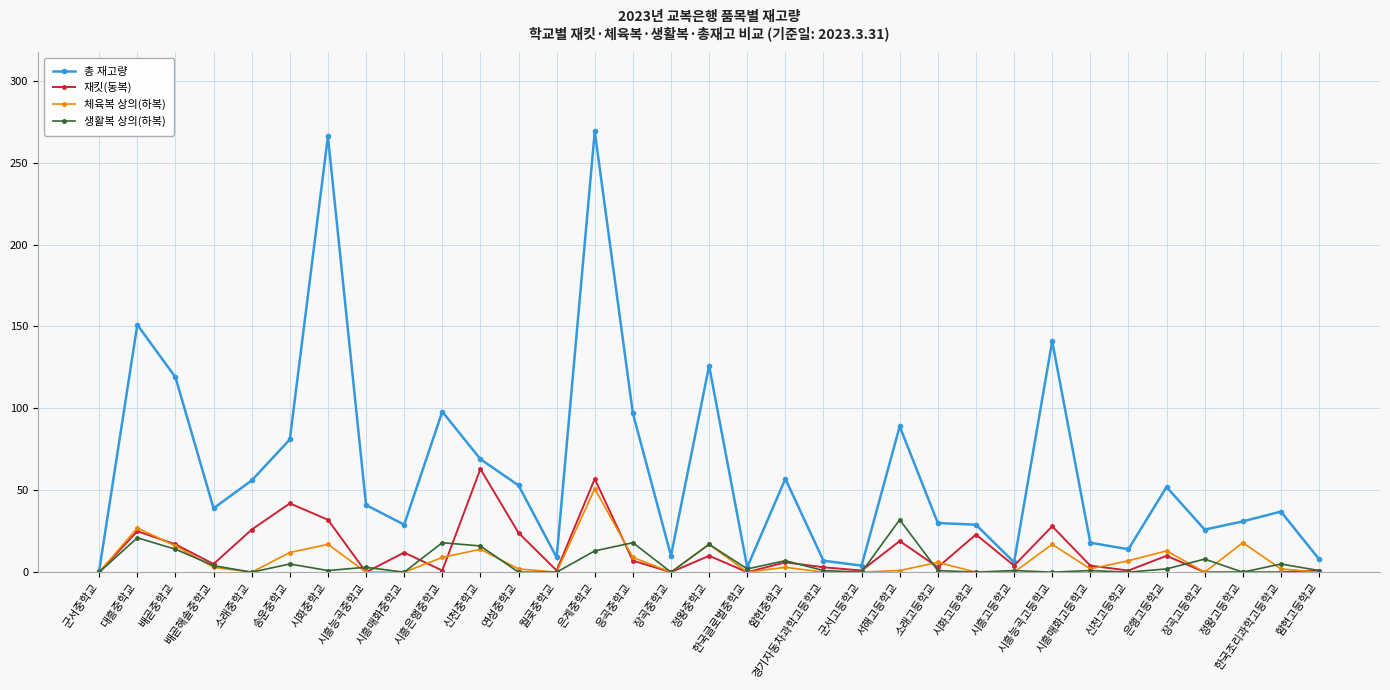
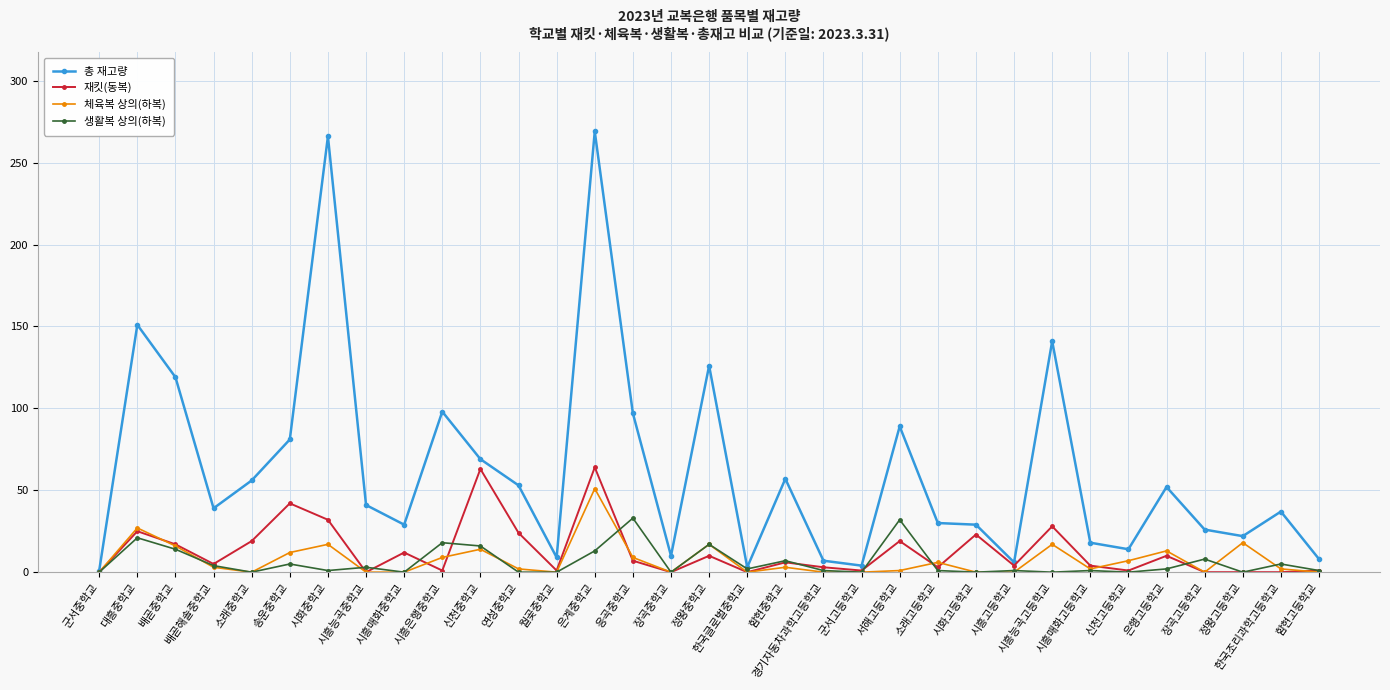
재킷(동복), 소래중학교: 26 -> 19
재킷(동복), 은계중학교: 57 -> 64
생활복 상의(하복), 응곡중학교: 18 -> 33
총 재고량, 정왕고등학교: 31 -> 22
